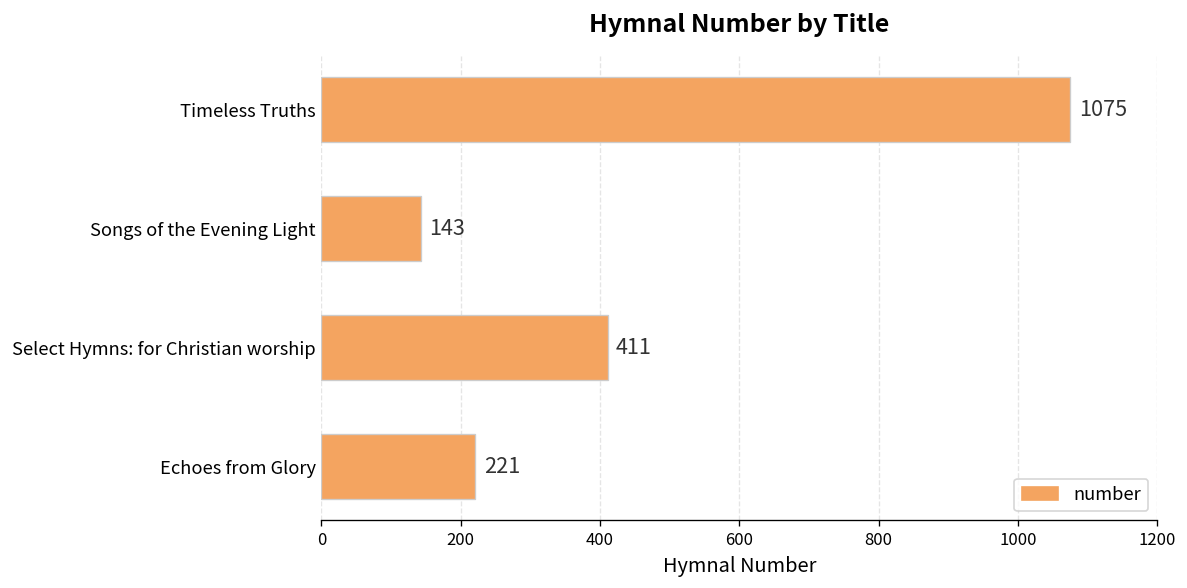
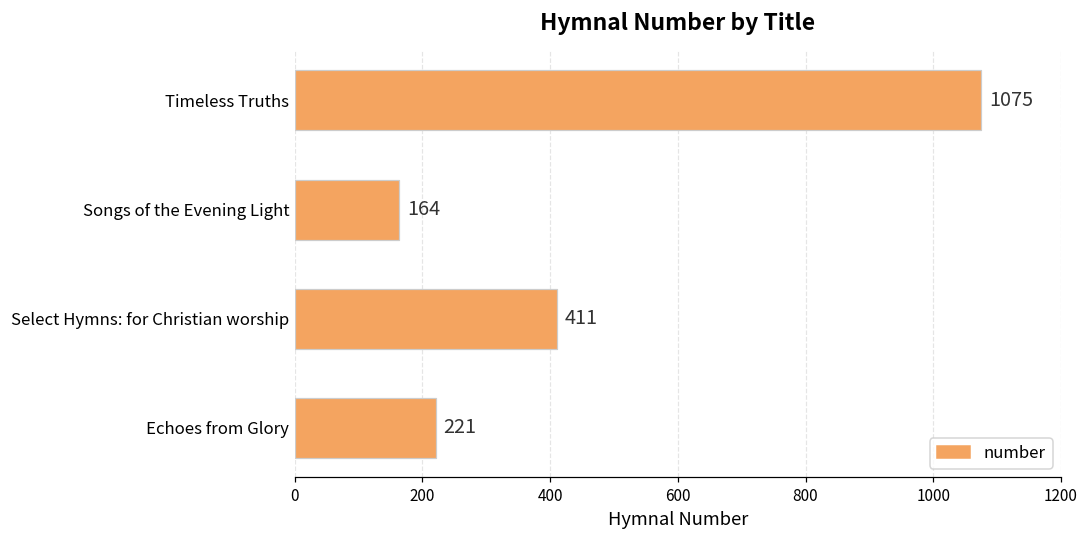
Songs of the Evening Light: 143 -> 164
